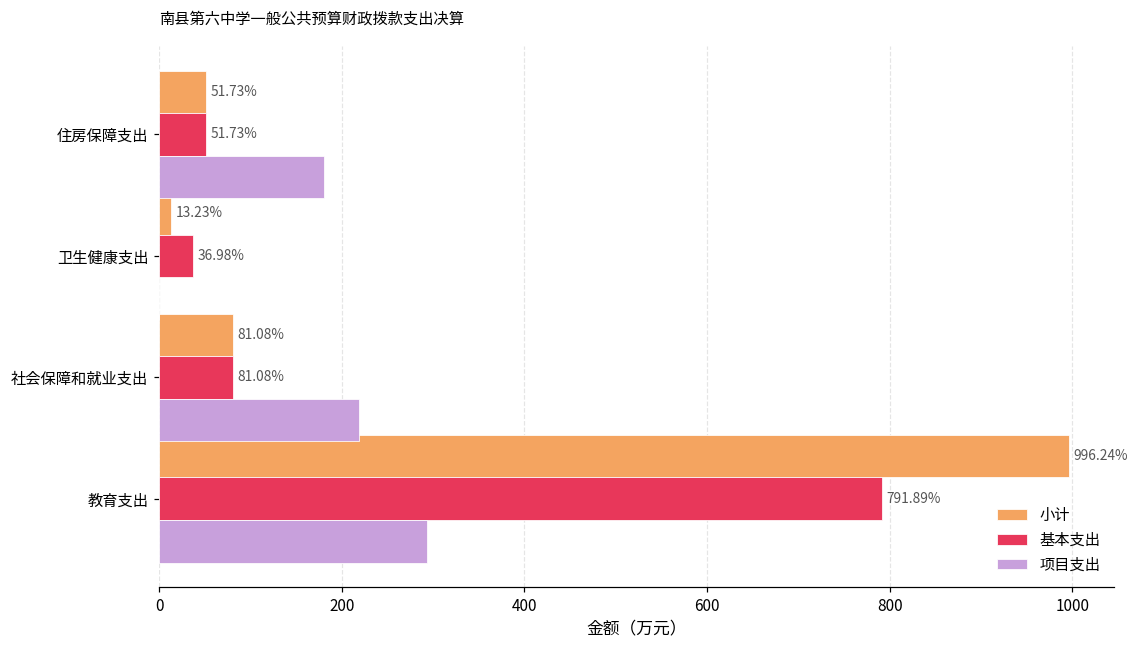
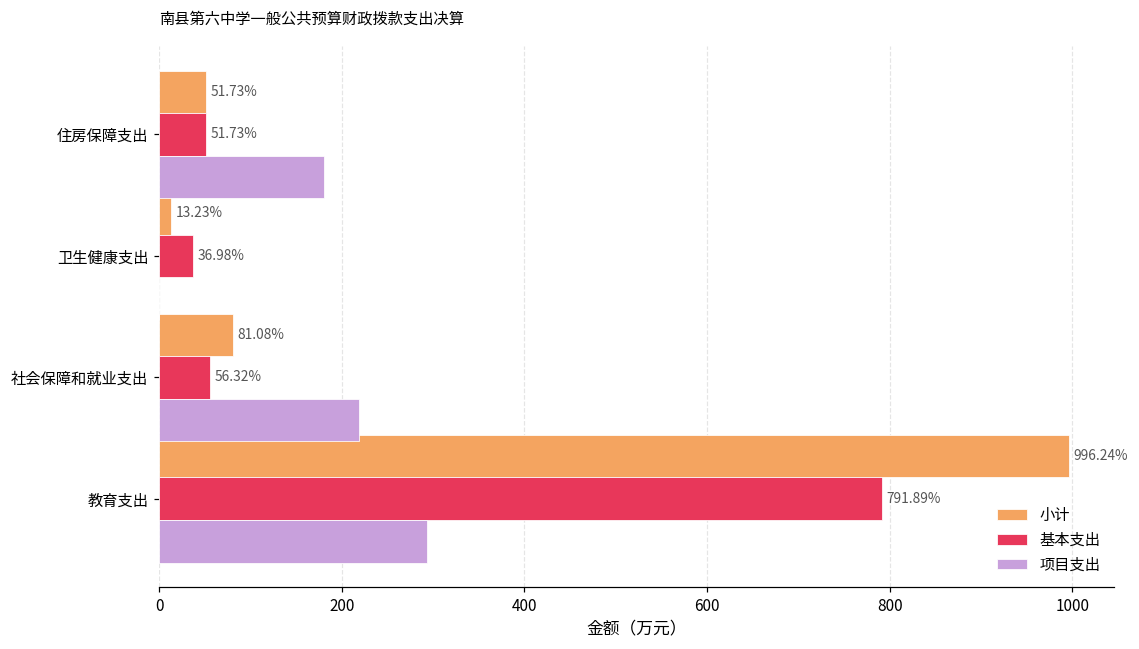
基本支出, 社会保障和就业支出: 81.08% -> 56.32%
